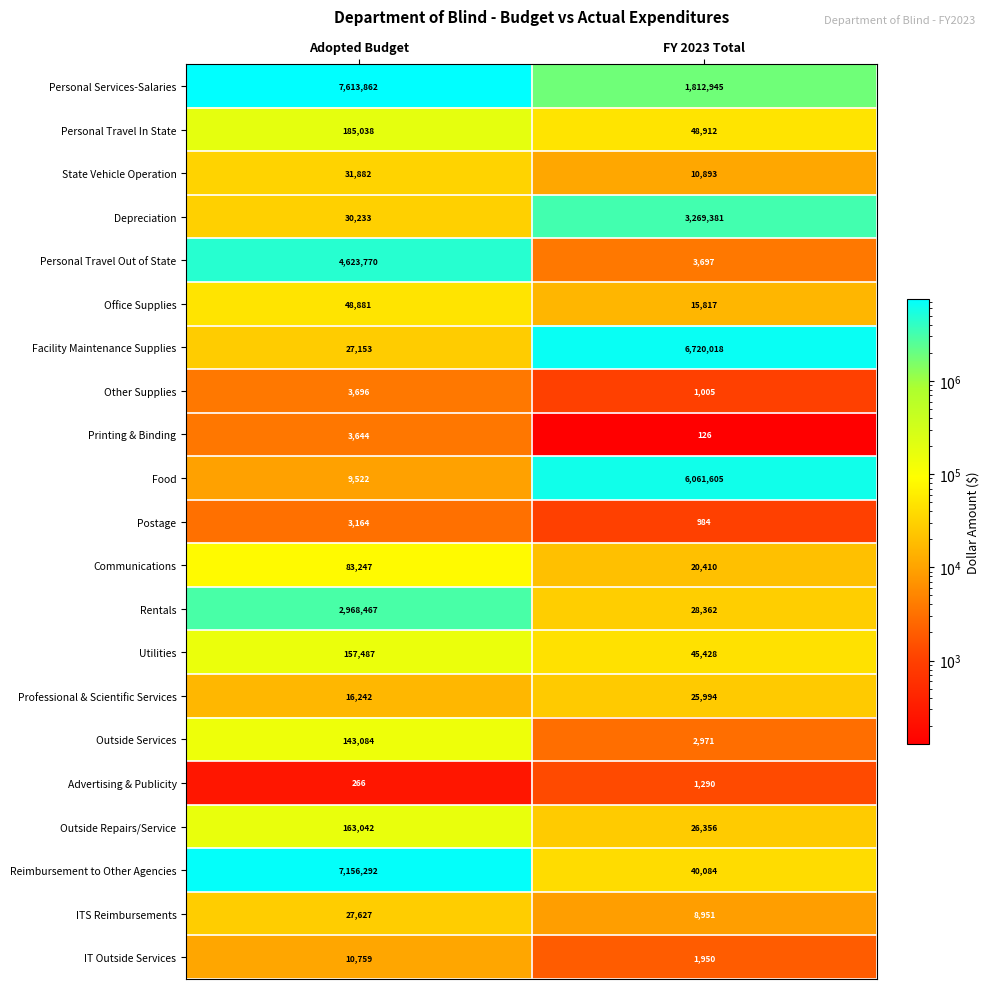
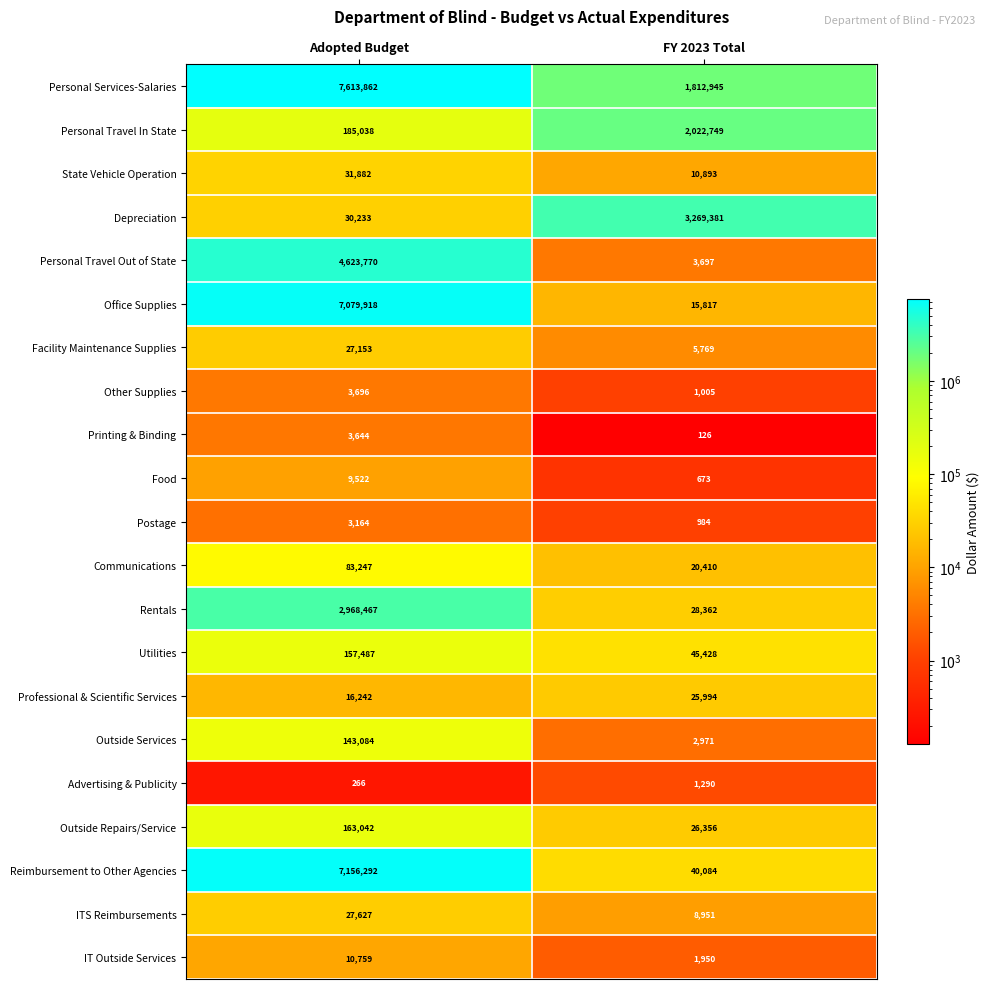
Personal Travel In State, FY 2023 Total: 48,912 -> 2,022,749
Office Supplies, Adopted Budget: 48,881 -> 7,079,918
Facility Maintenance Supplies, FY 2023 Total: 6,720,018 -> 5,769
Food, FY 2023 Total: 6,061,605 -> 673
